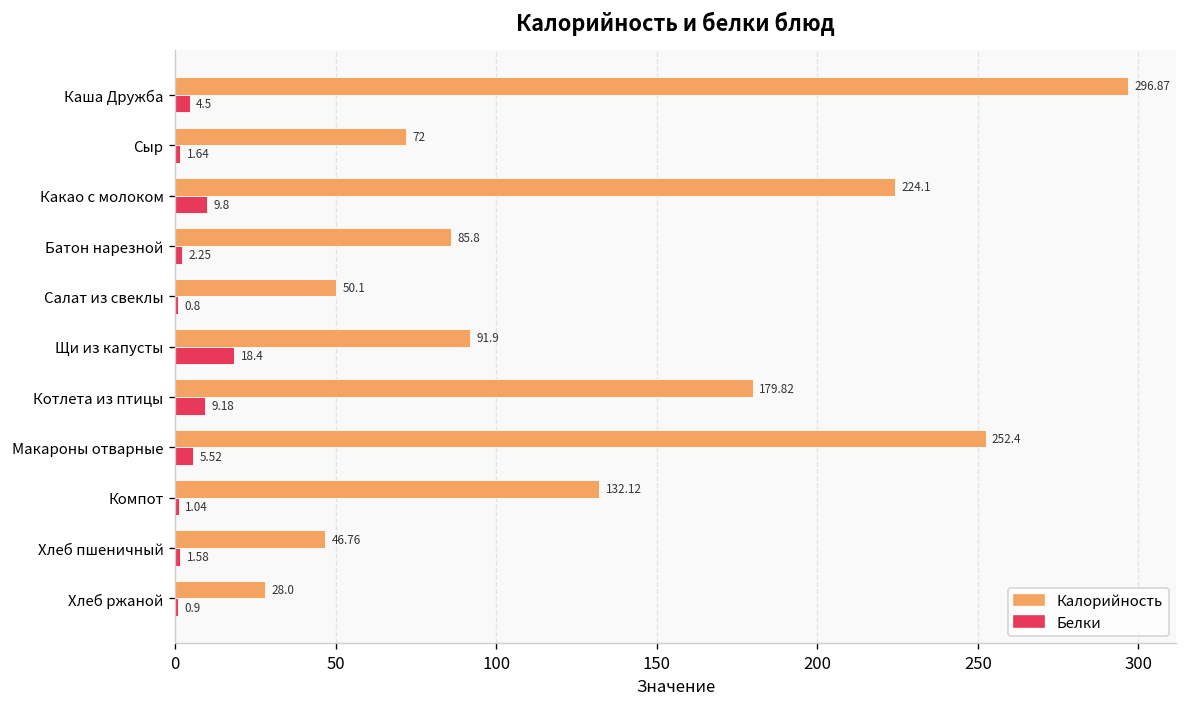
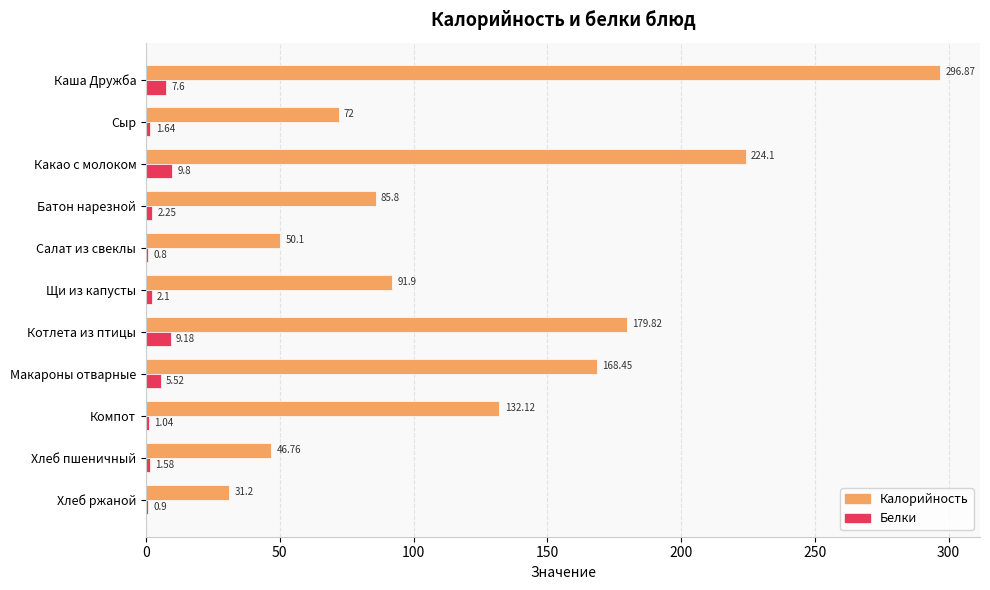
Белки, Каша Дружба: 4.5 -> 7.6
Белки, Щи из капусты: 18.4 -> 2.1
Калорийность, Макароны отварные: 252.4 -> 168.45
Калорийность, Хлеб ржаной: 28.0 -> 31.2
